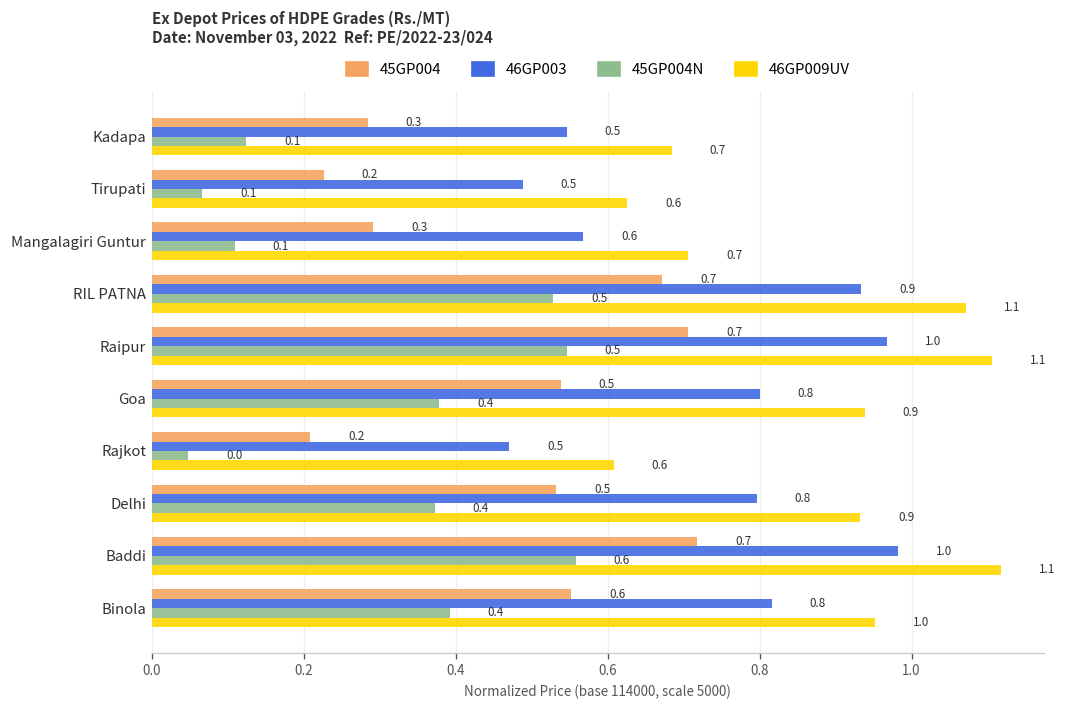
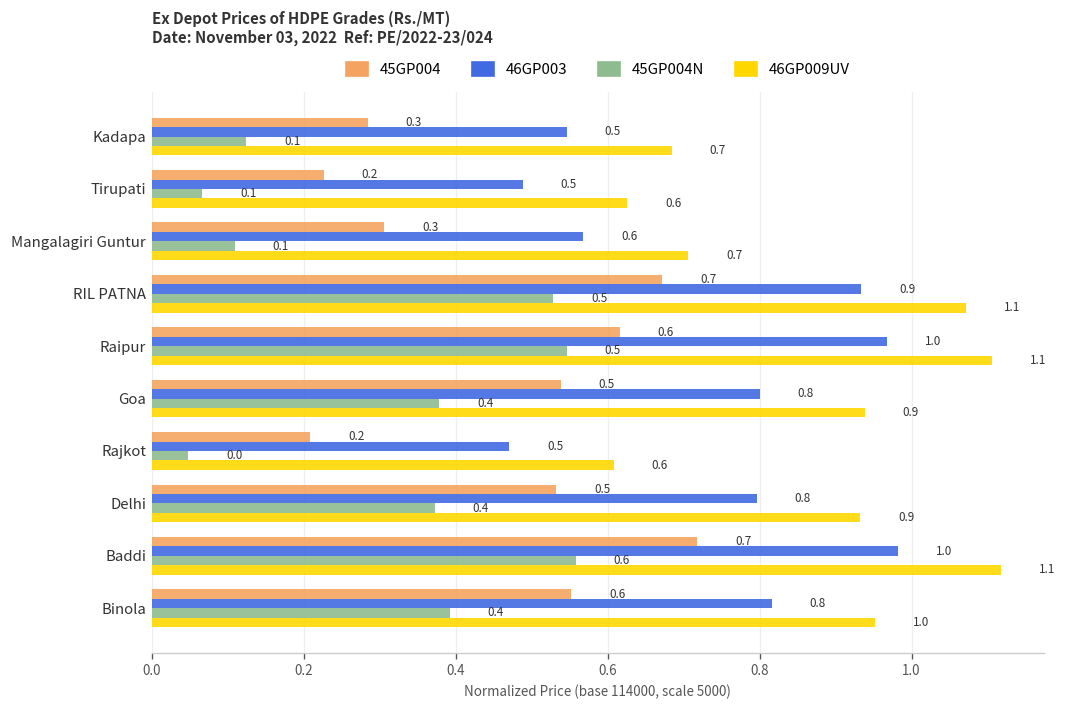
45GP004, Mangalagiri Guntur: 0.29 -> 0.31
45GP004, Raipur: 0.7 -> 0.6
